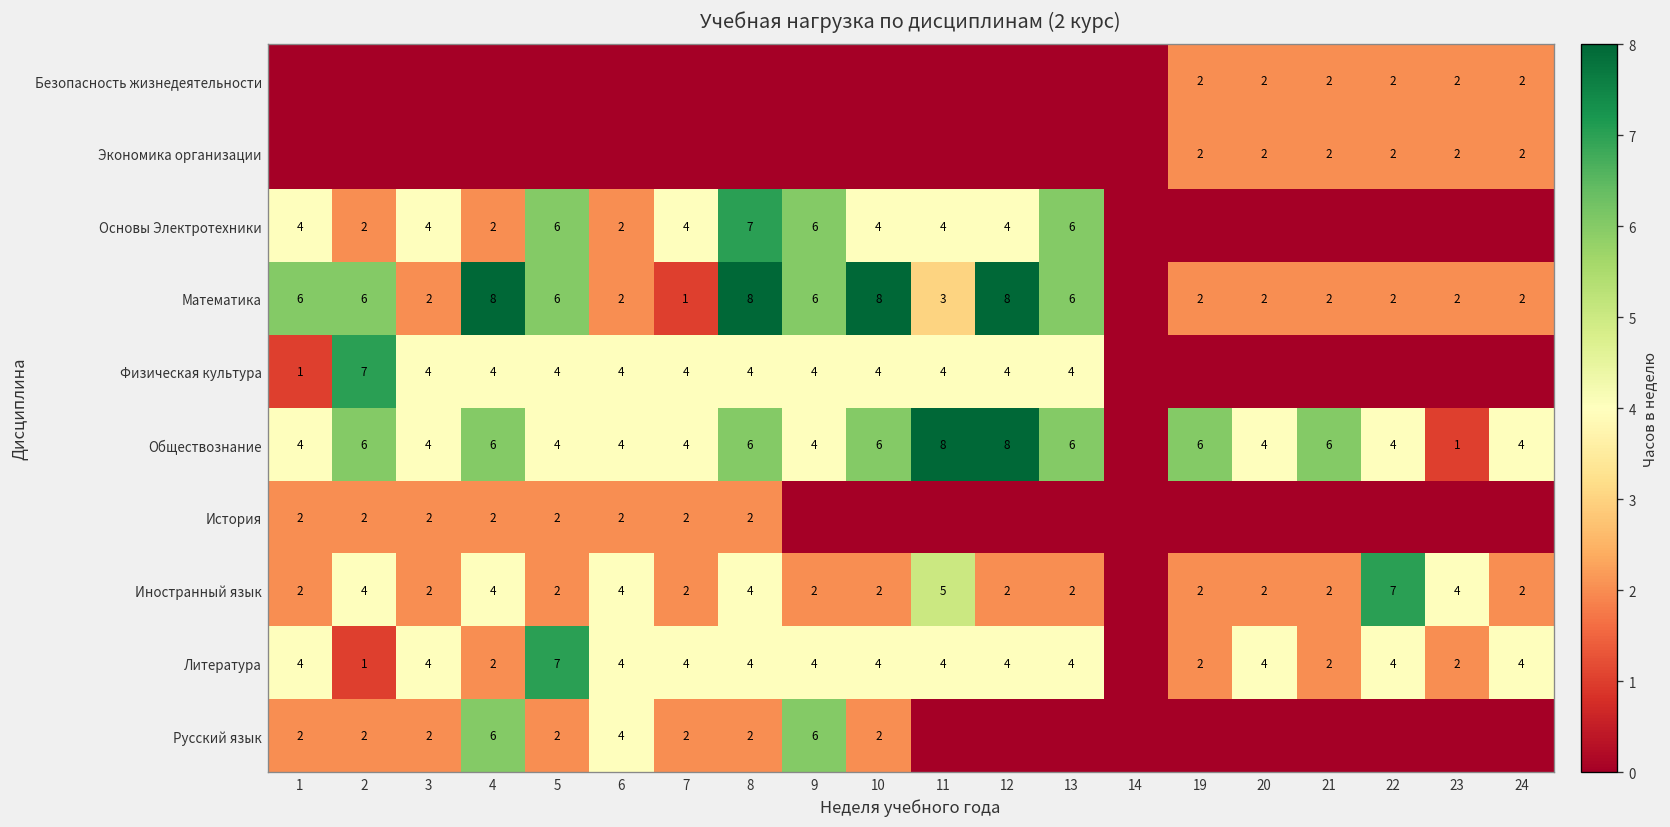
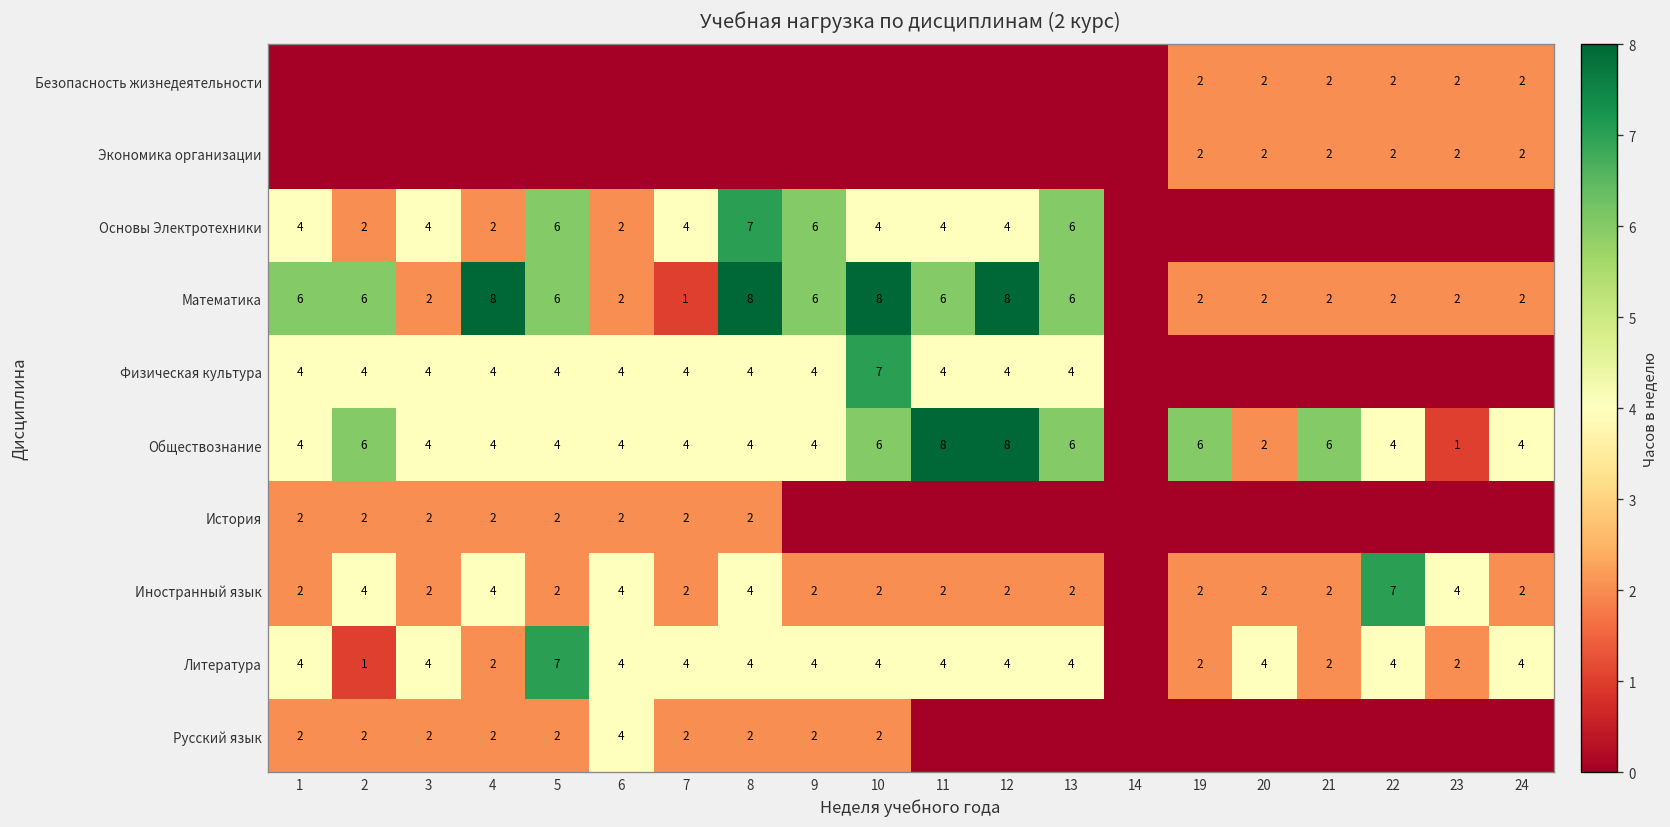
Математика, 11: 3 -> 6
Физическая культура, 1: 1 -> 4
Физическая культура, 2: 7 -> 4
Физическая культура, 10: 4 -> 7
Обществознание, 4: 6 -> 4
Обществознание, 8: 6 -> 4
Обществознание, 20: 4 -> 2
Иностранный язык, 11: 5 -> 2
Русский язык, 4: 6 -> 2
Русский язык, 9: 6 -> 2
